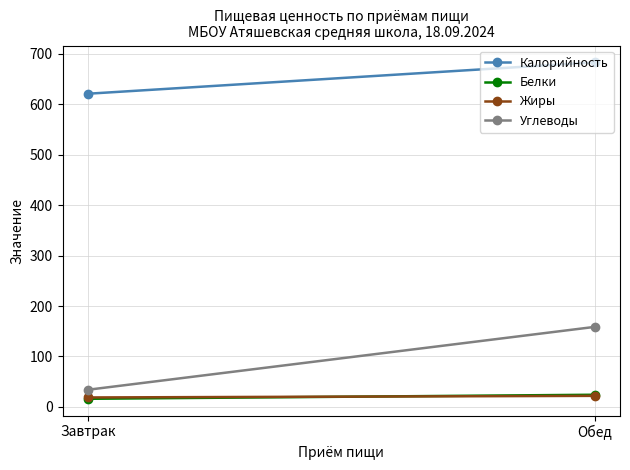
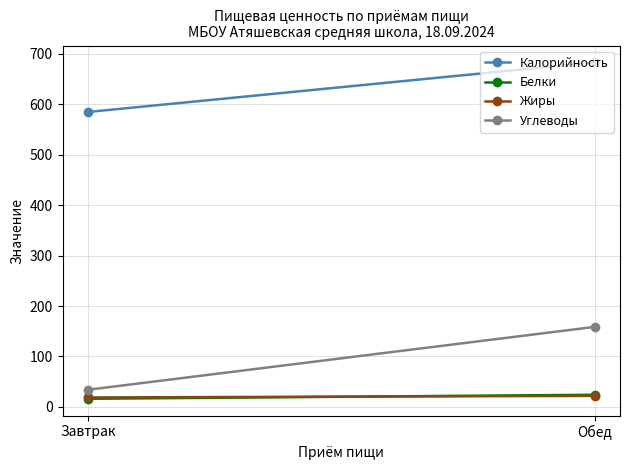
Калорийность, Завтрак: 620 -> 580
